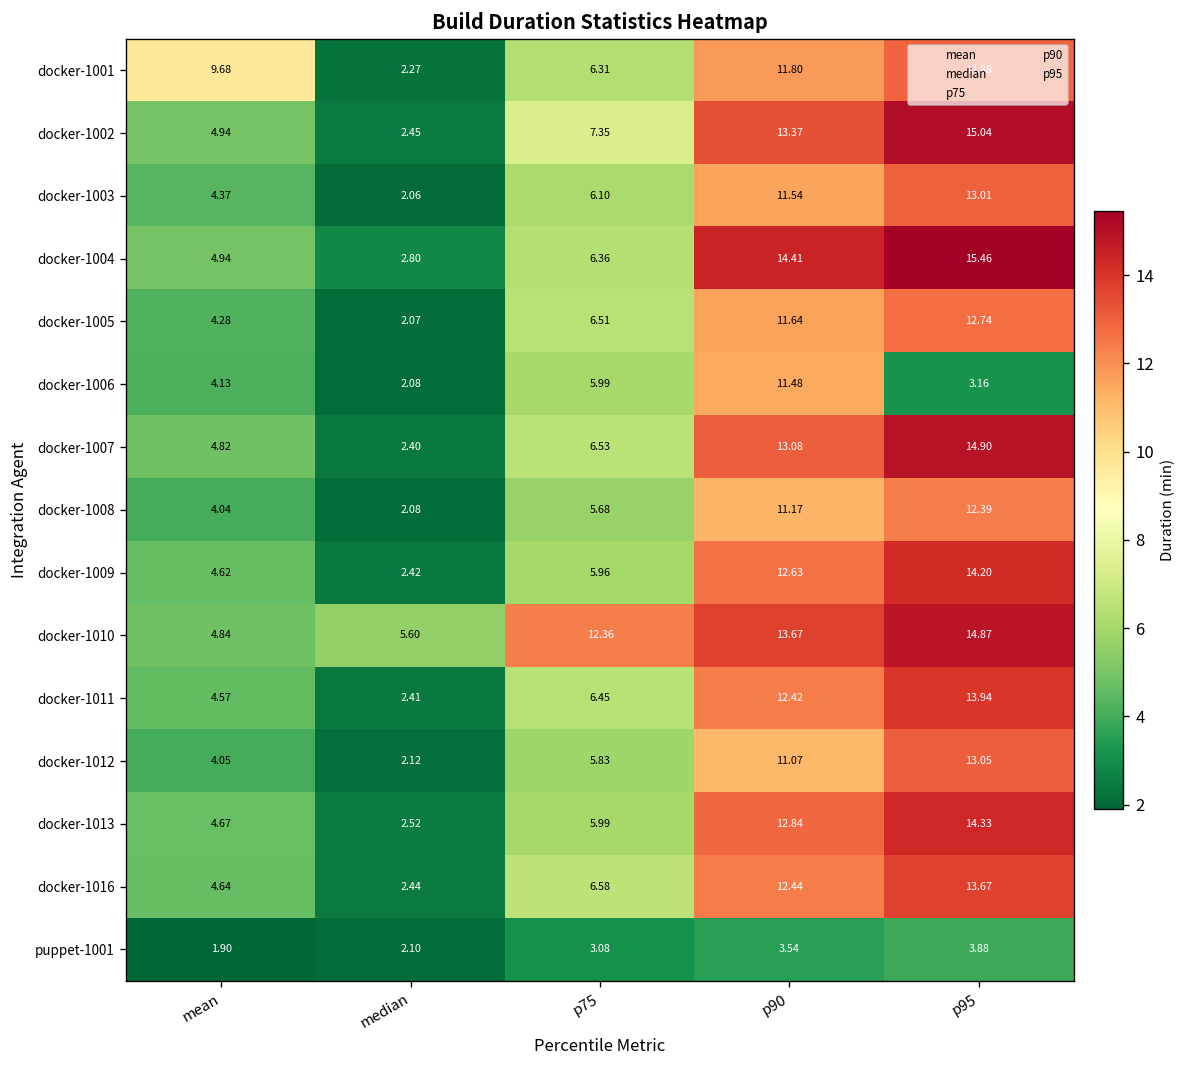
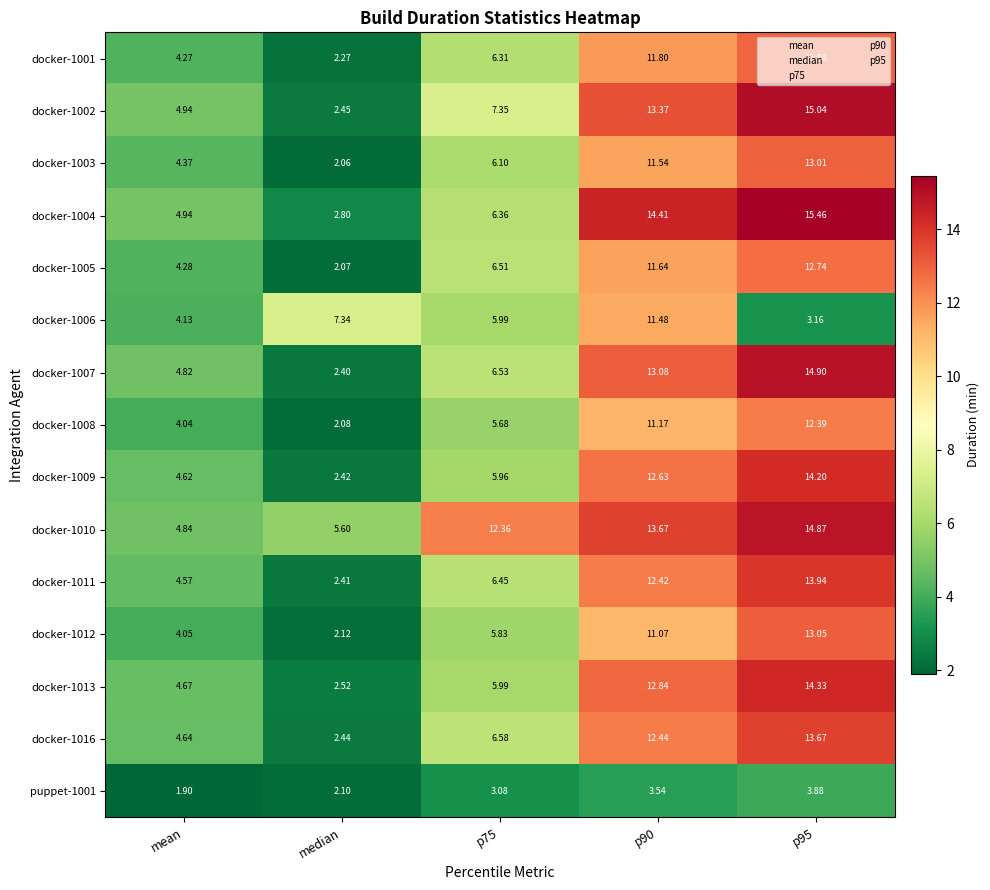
docker-1001, mean: 9.68 -> 4.27
docker-1006, median: 2.08 -> 7.34
